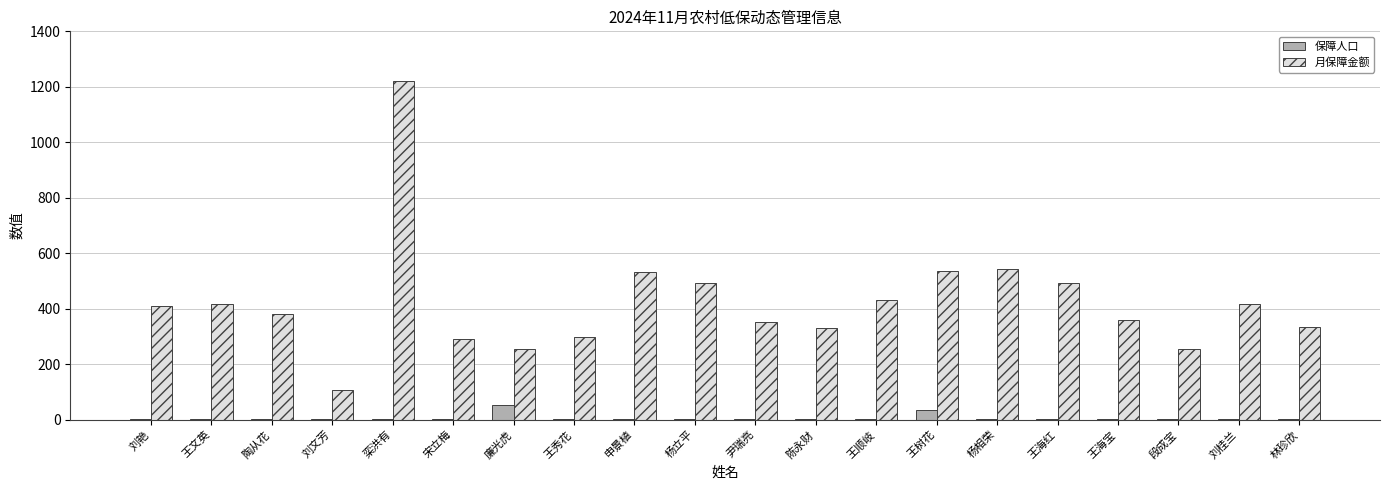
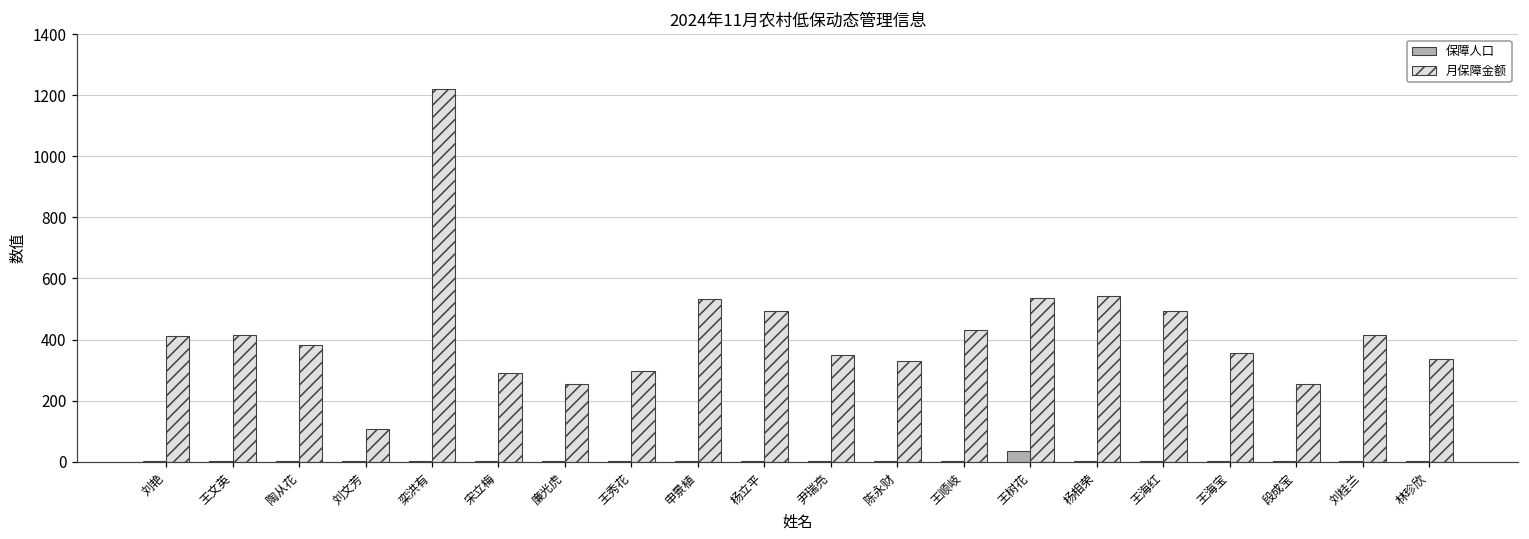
保障人口, 廉光虎: 50 -> 0
